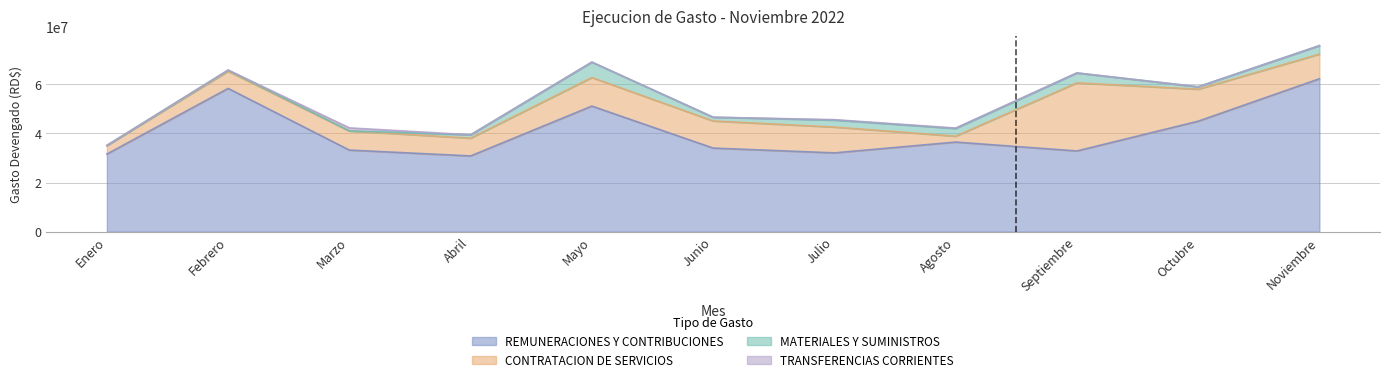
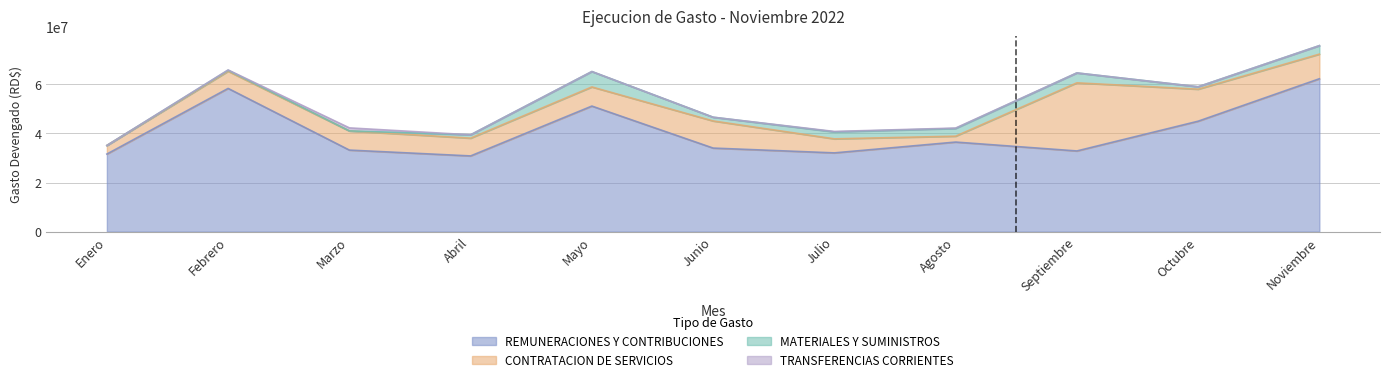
CONTRATACION DE SERVICIOS, Mayo: 12000000 -> 8000000
CONTRATACION DE SERVICIOS, Julio: 11000000 -> 6000000
